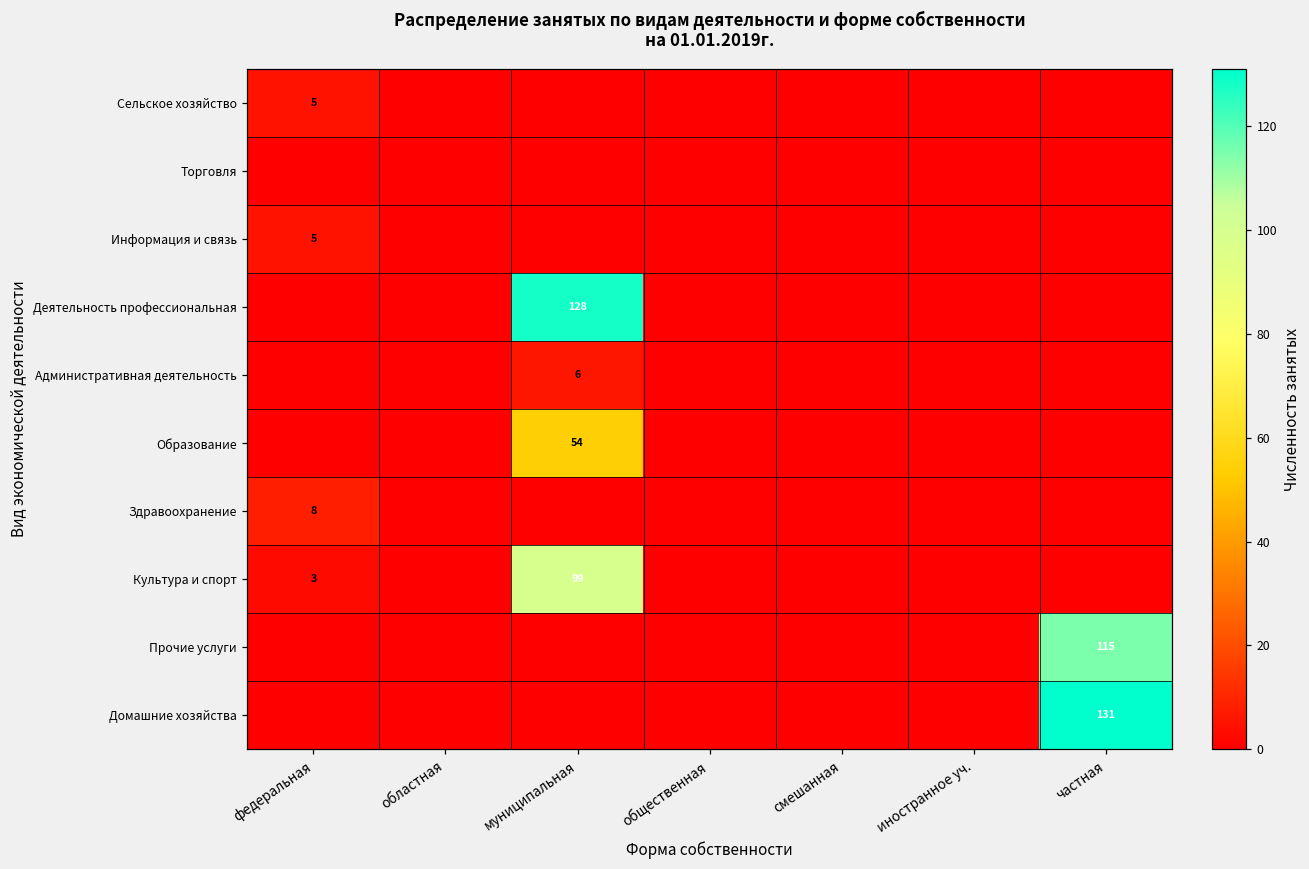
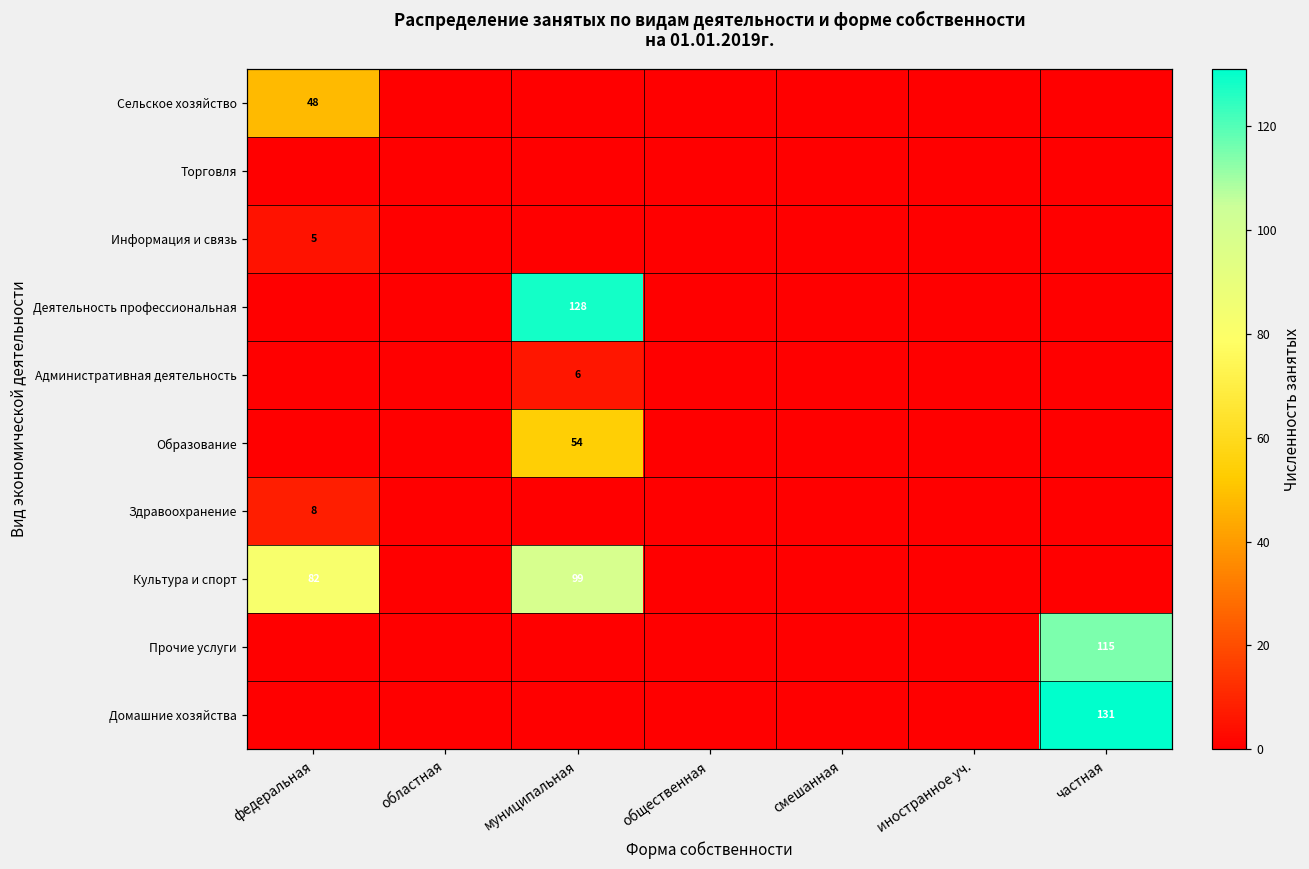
Сельское хозяйство, федеральная: 5 -> 48
Культура и спорт, федеральная: 3 -> 82
